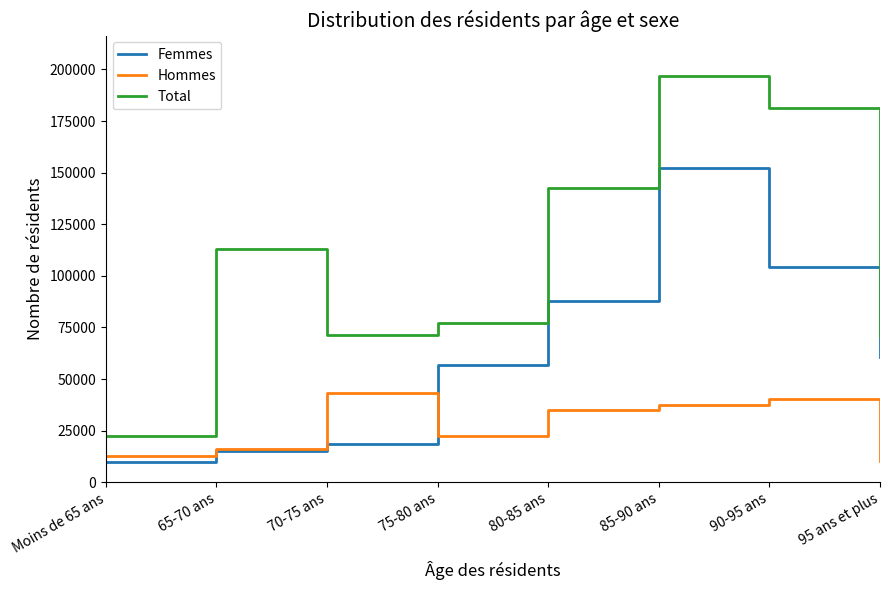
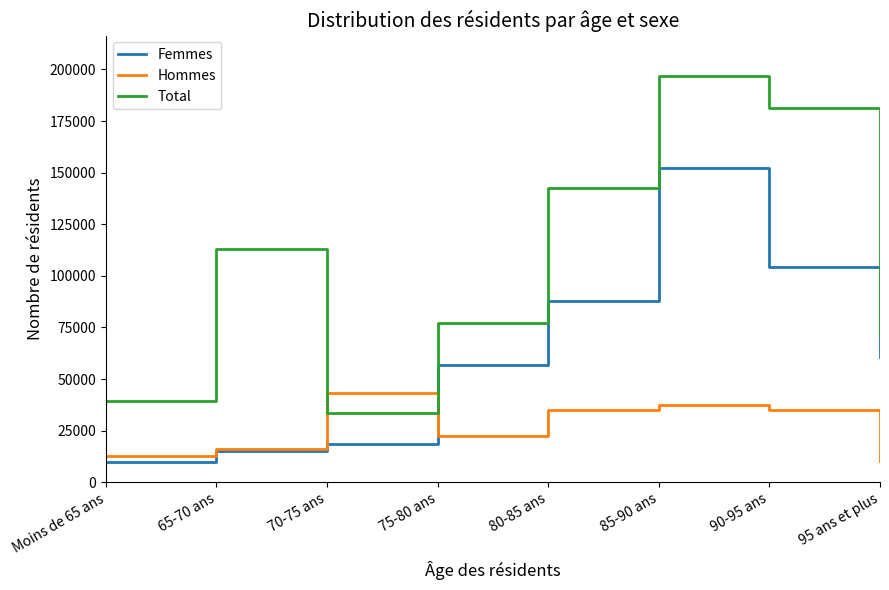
Total, Moins de 65 ans: 22000 -> 40000
Total, 70-75 ans: 71000 -> 34000
Hommes, 90-95 ans: 40000 -> 35000
